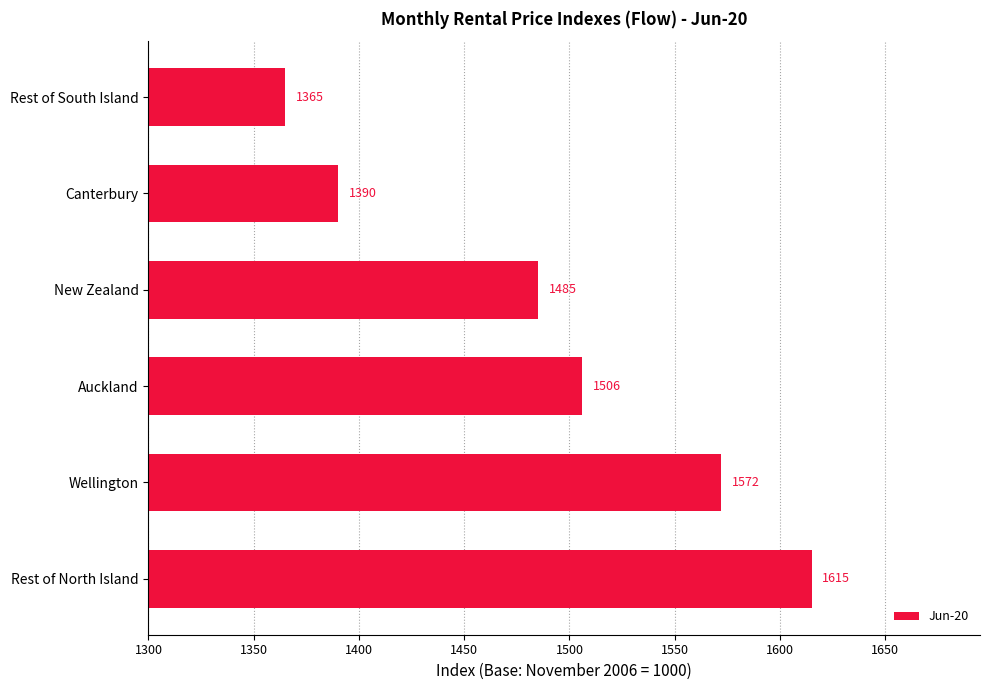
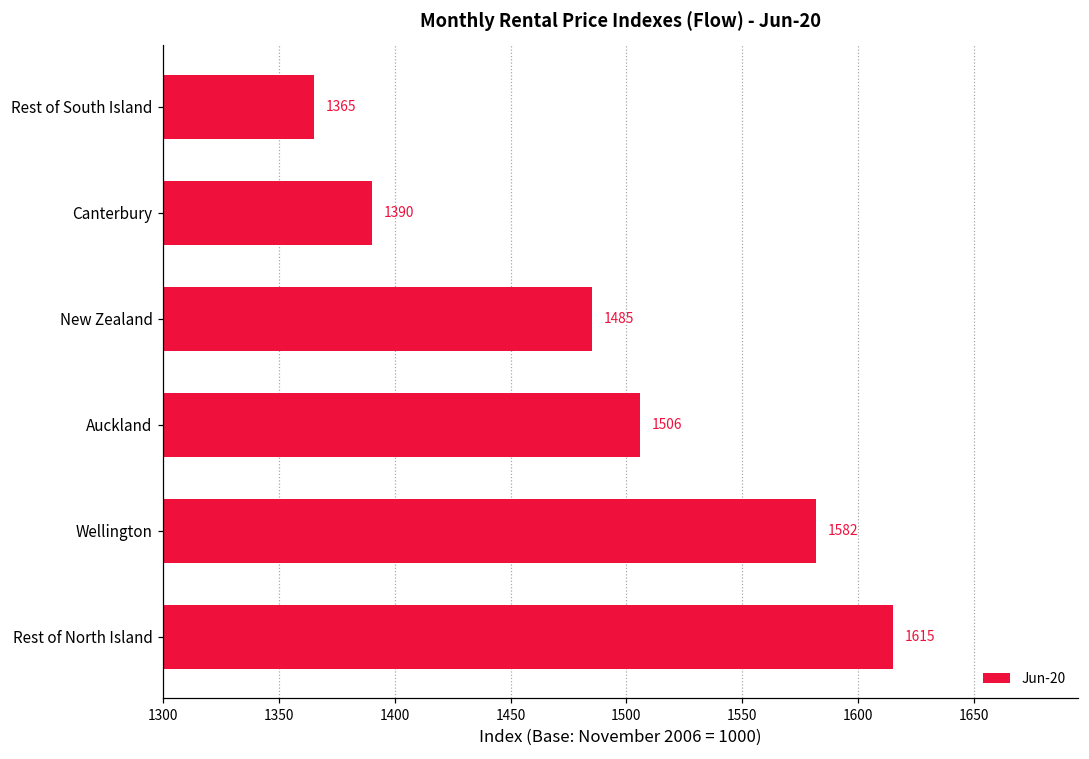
Wellington: 1572 -> 1582
